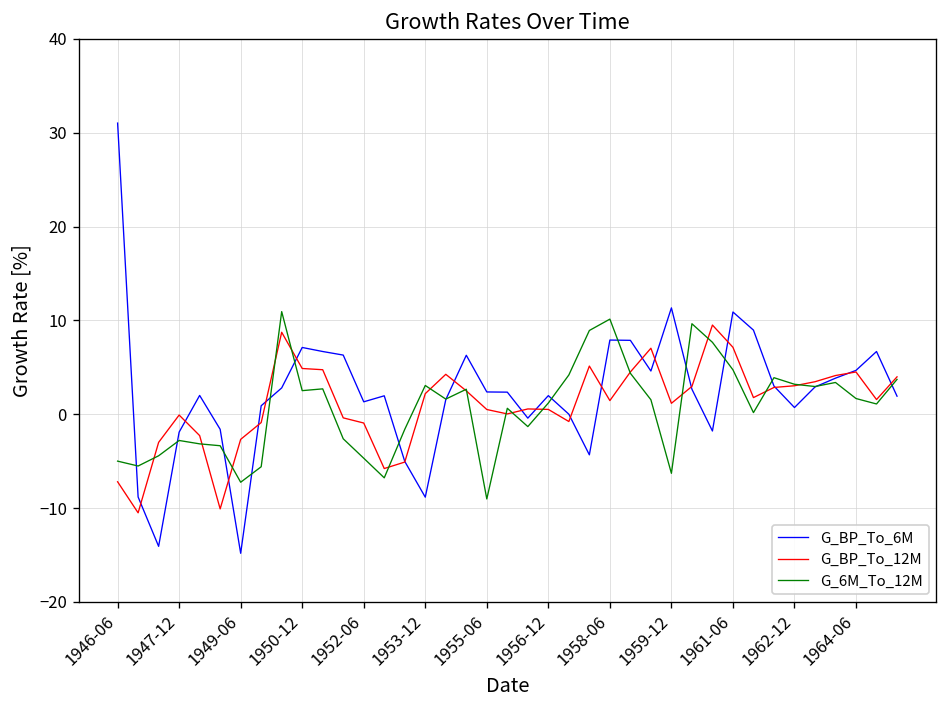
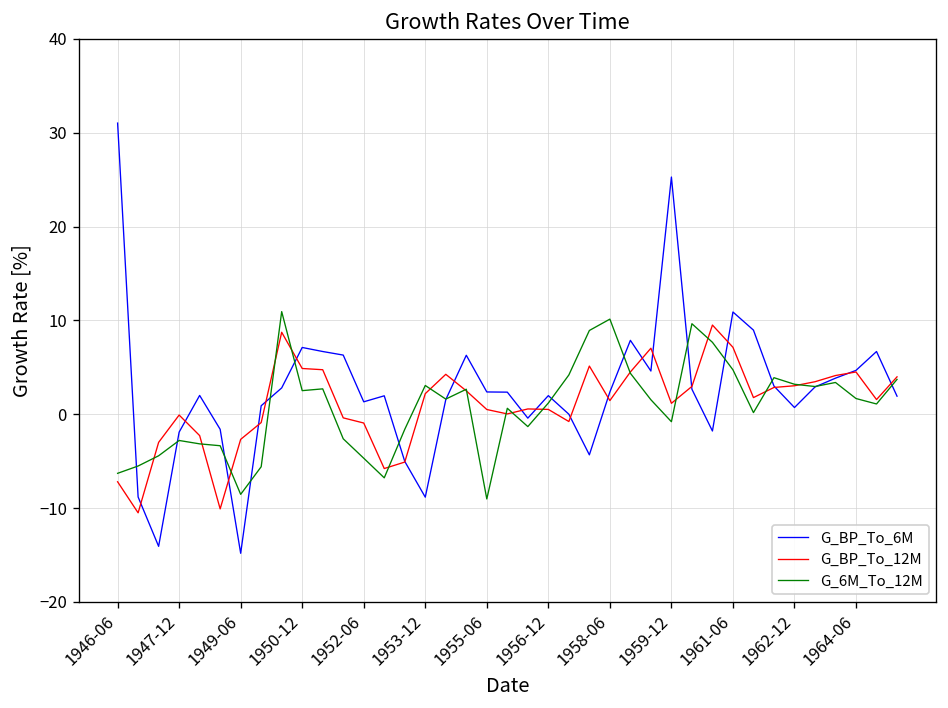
G_6M_To_12M, 1946-06: -5 -> -6
G_6M_To_12M, 1949-06: -7 -> -9
G_BP_To_6M, 1958-06: 8 -> 2
G_BP_To_6M, 1959-12: 11 -> 25
G_6M_To_12M, 1959-12: -6 -> -1
